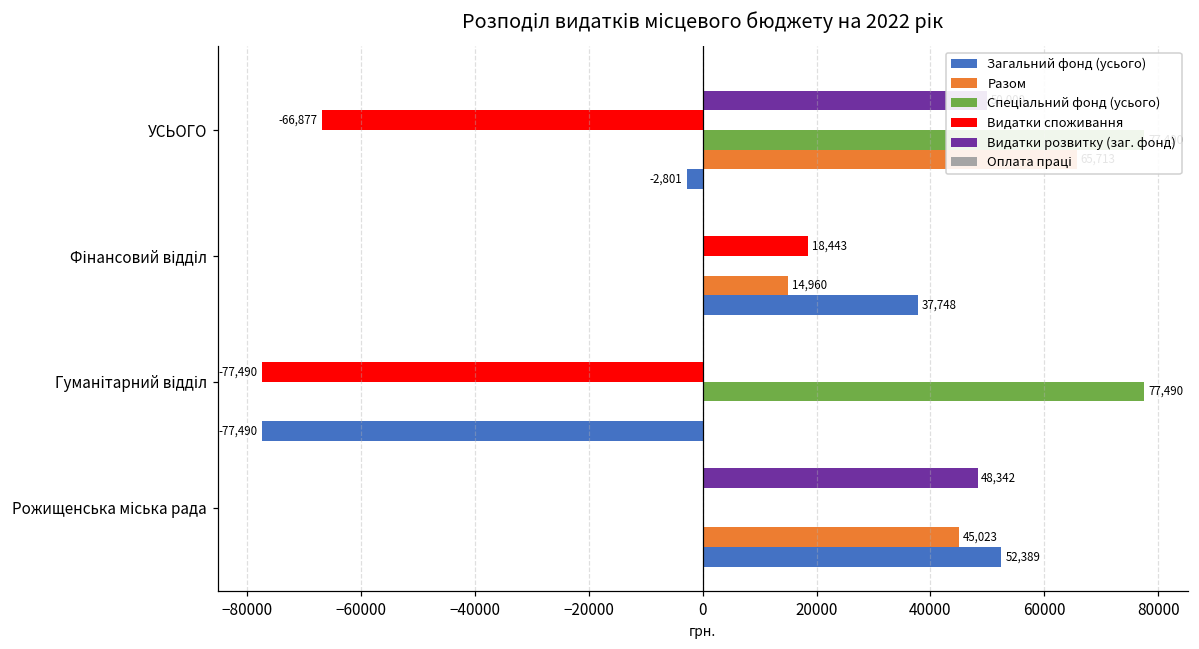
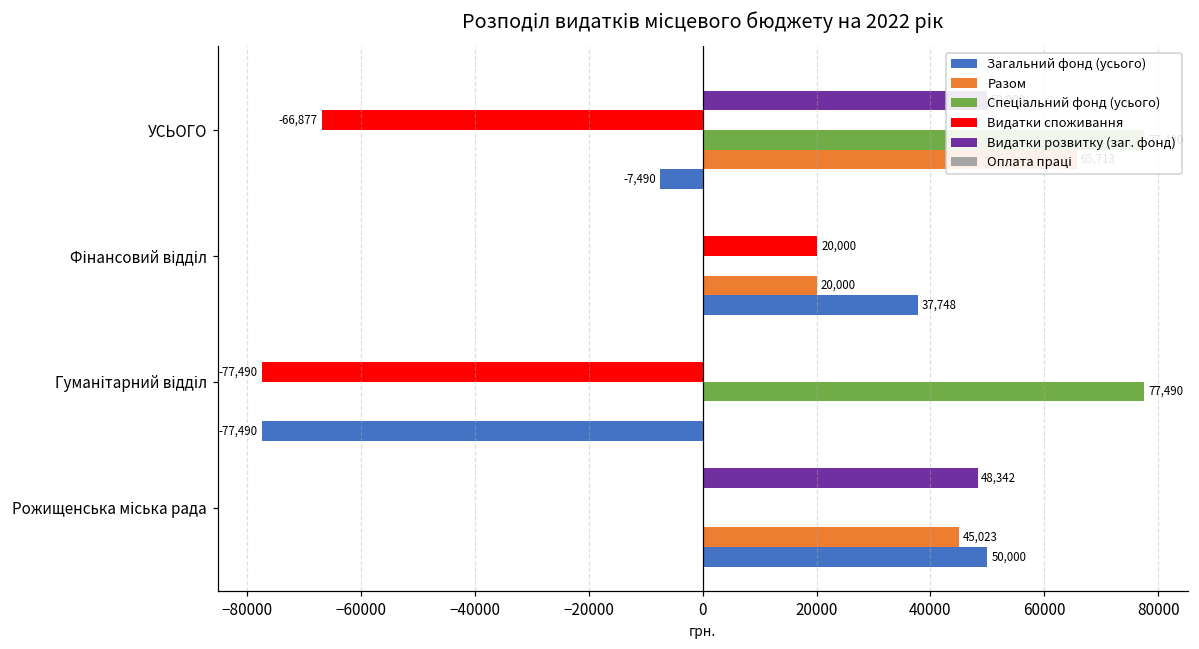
Загальний фонд (усього), УСЬОГО: -2,801 -> -7,490
Видатки споживання, Фінансовий відділ: 18,443 -> 20,000
Разом, Фінансовий відділ: 14,960 -> 20,000
Загальний фонд (усього), Рожищенська міська рада: 52,389 -> 50,000
